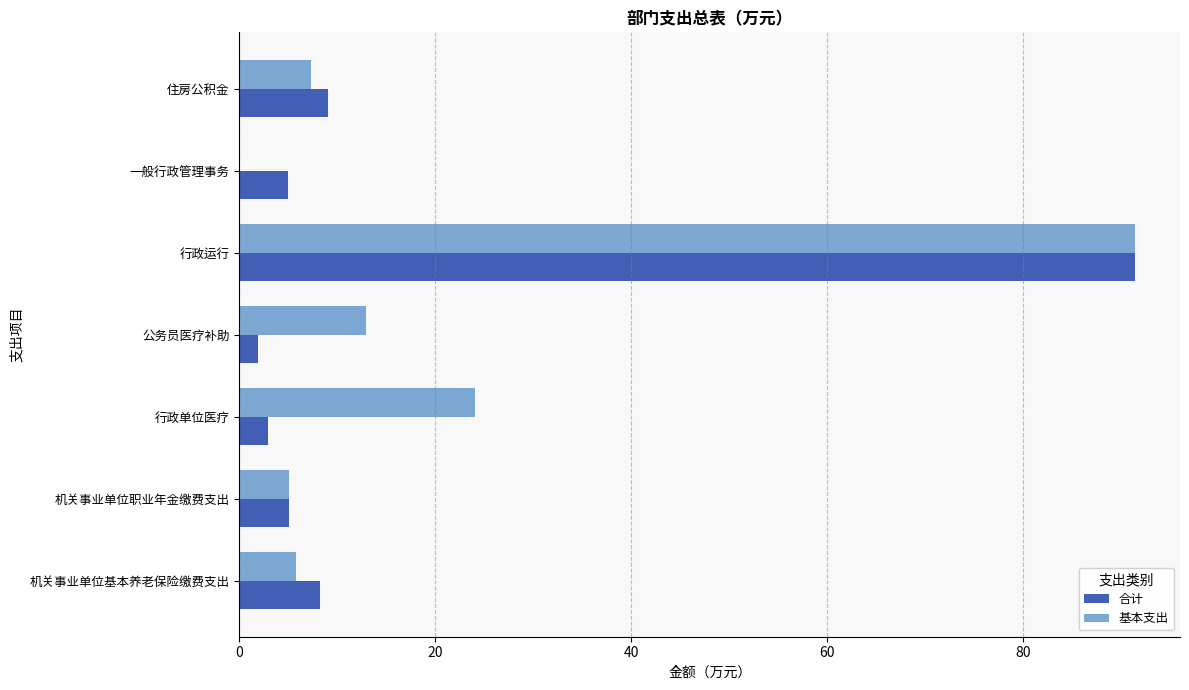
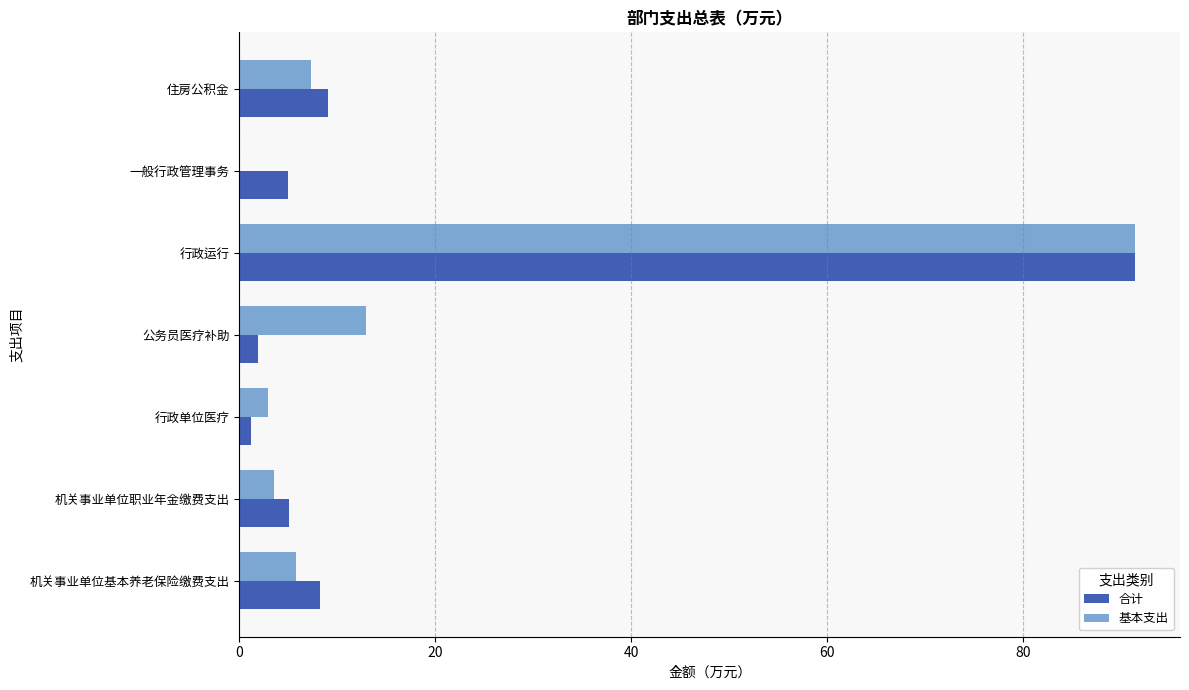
基本支出, 行政单位医疗: 24 -> 3
合计, 行政单位医疗: 3 -> 1
基本支出, 机关事业单位职业年金缴费支出: 5 -> 4
